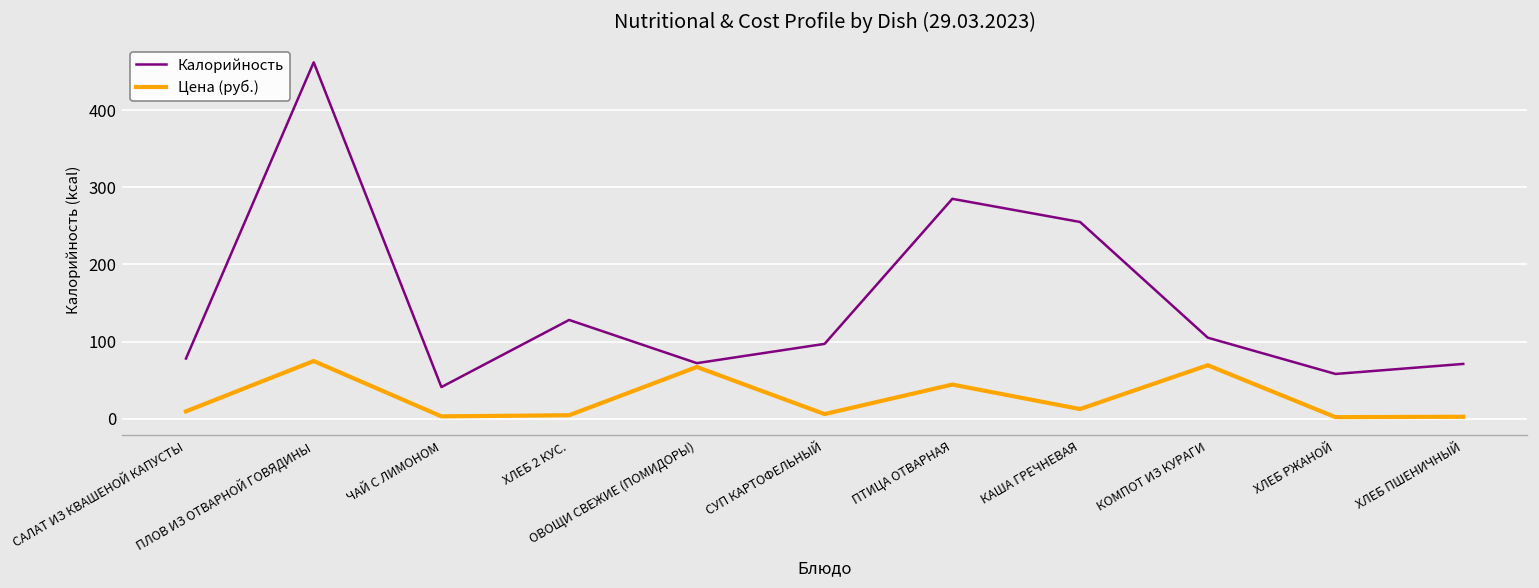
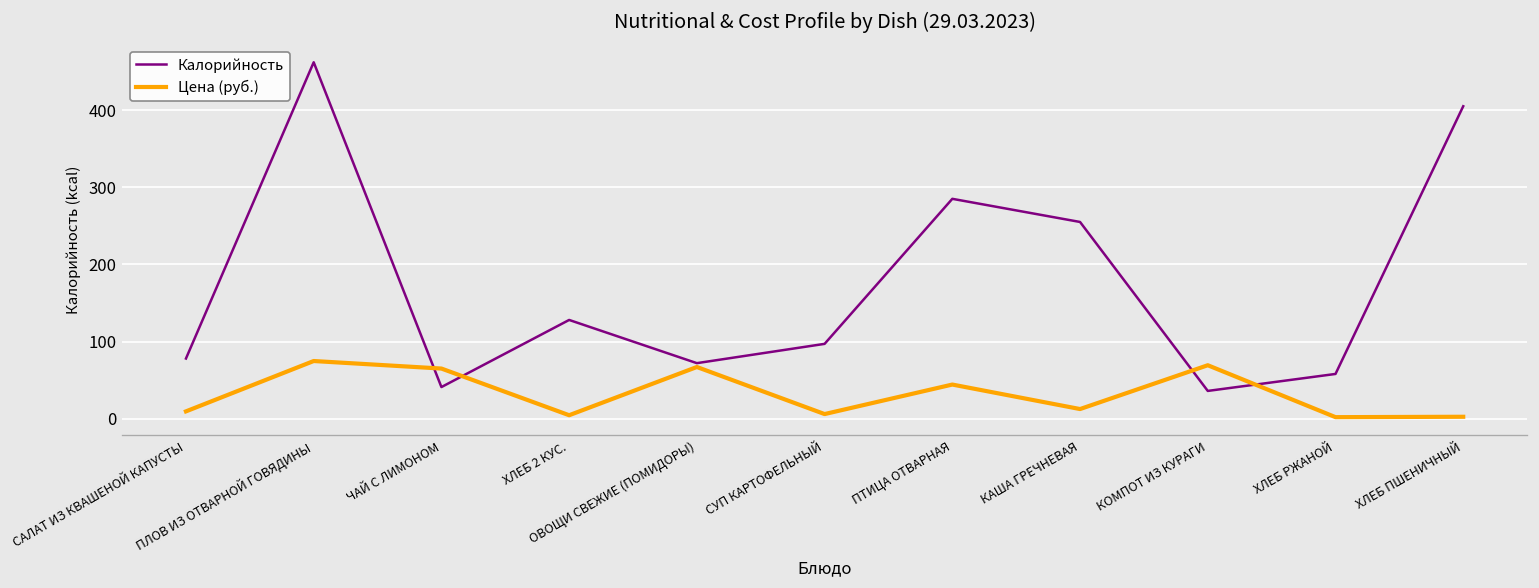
Цена (руб.), ЧАЙ С ЛИМОНОМ: 0 -> 70
Калорийность, КОМПОТ ИЗ КУРАГИ: 110 -> 40
Калорийность, ХЛЕБ ПШЕНИЧНЫЙ: 70 -> 410
